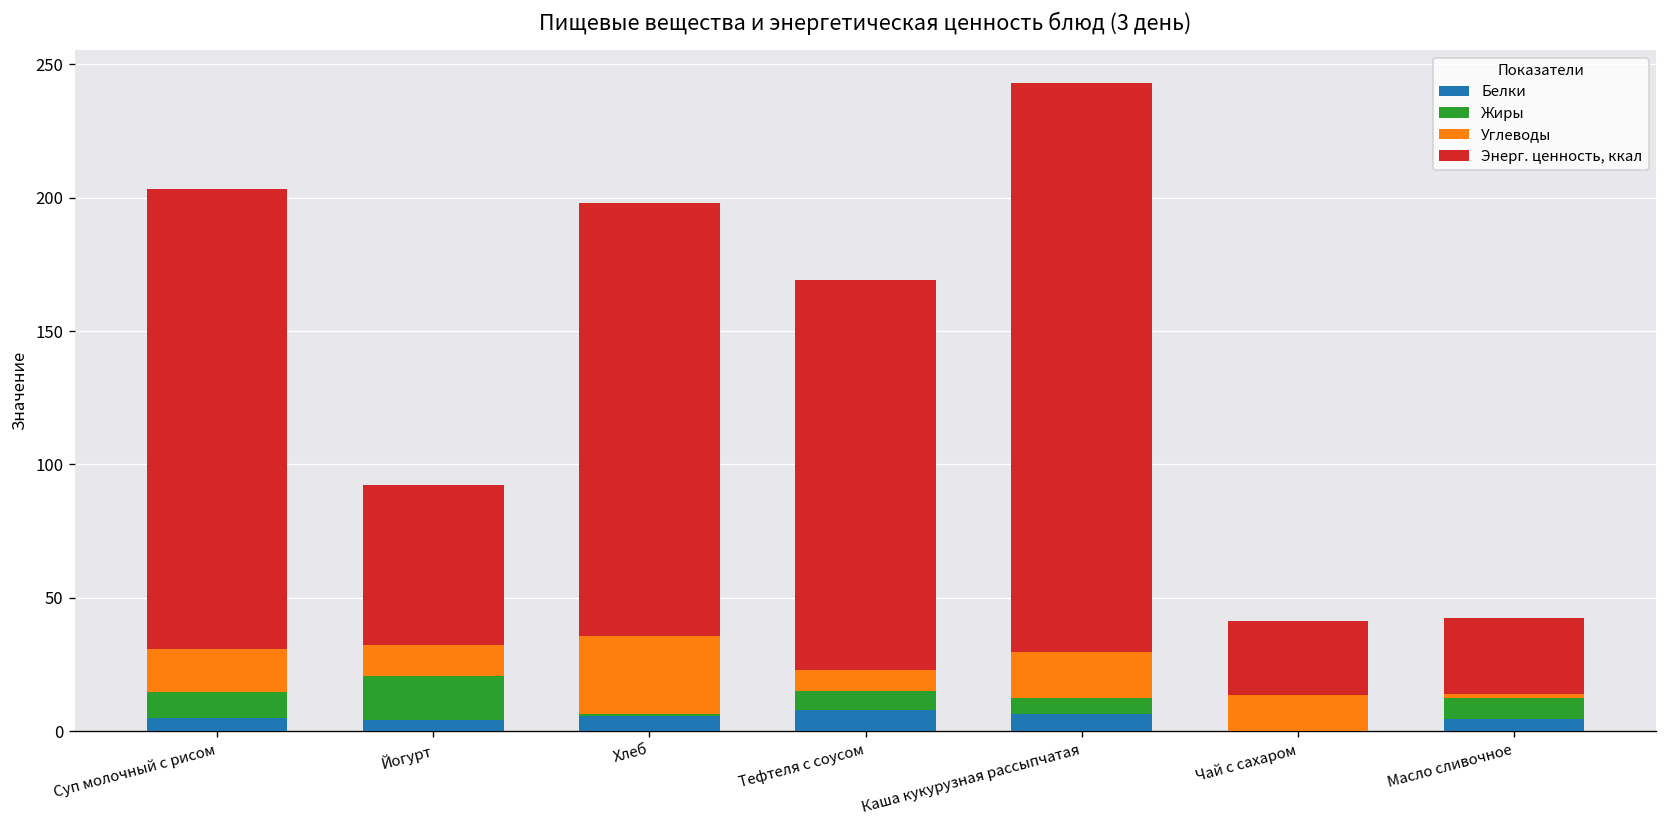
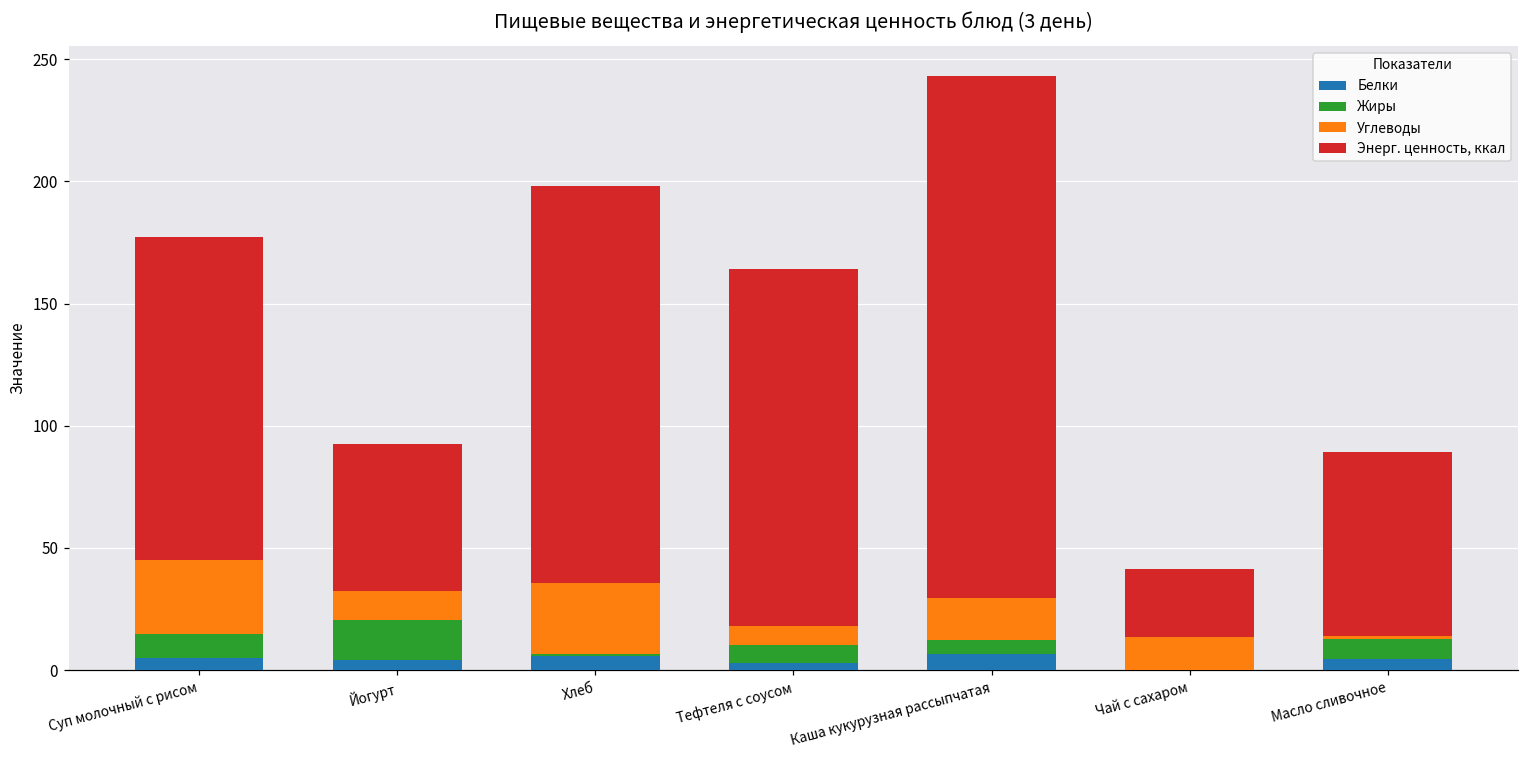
Углеводы, Суп молочный с рисом: 16 -> 30
Энерг. ценность, ккал, Суп молочный с рисом: 172 -> 132
Белки, Тефтеля с соусом: 8 -> 3
Энерг. ценность, ккал, Масло сливочное: 29 -> 75
